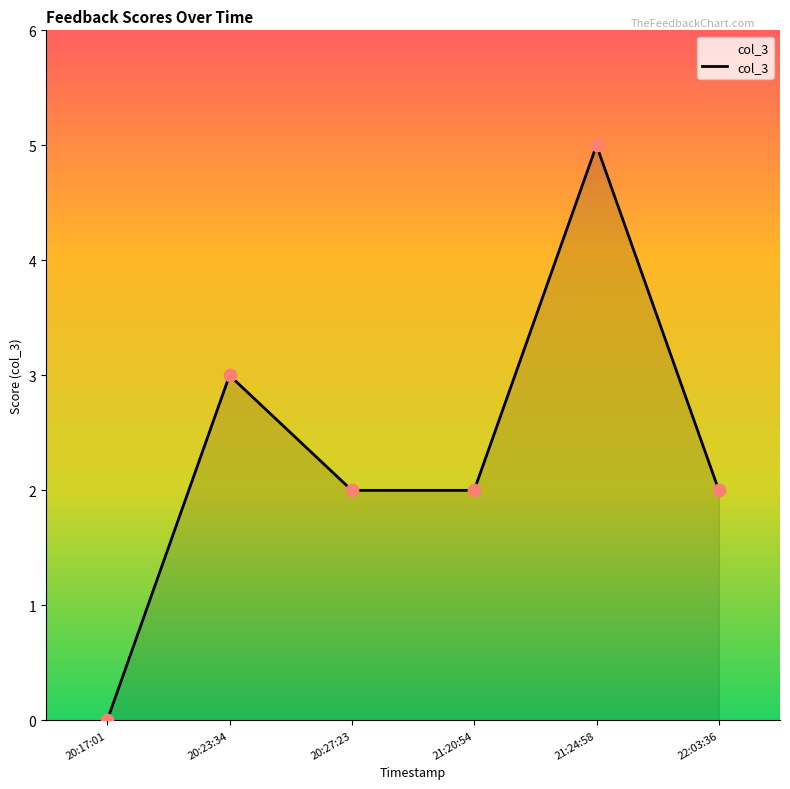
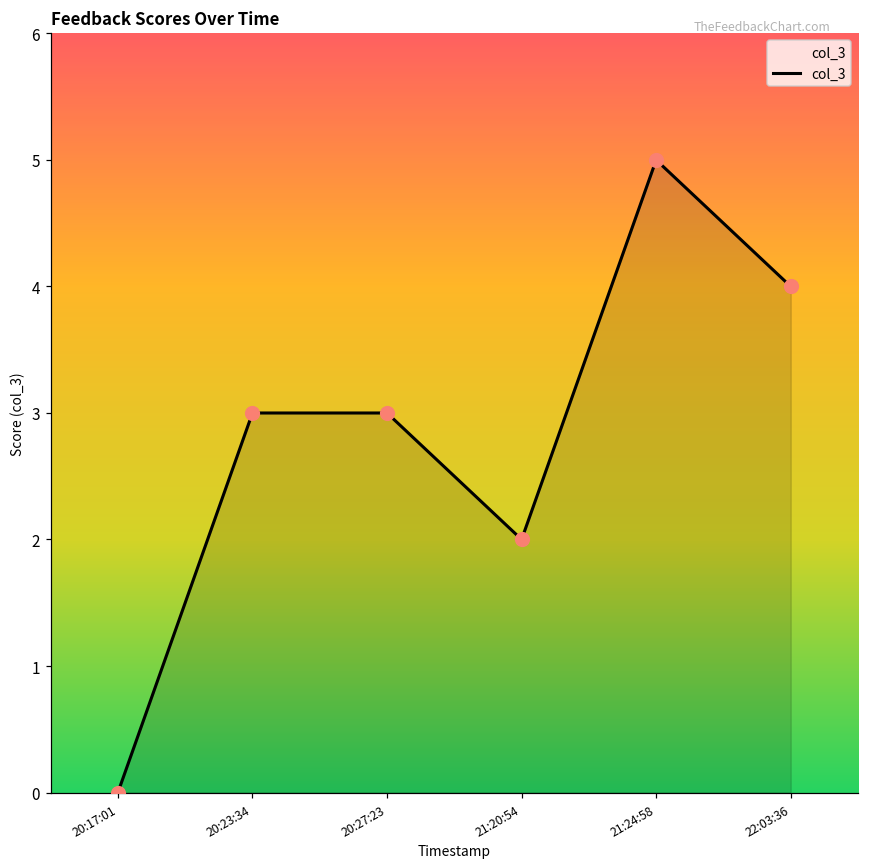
20:27:23: 2 -> 3
22:03:36: 2 -> 4
